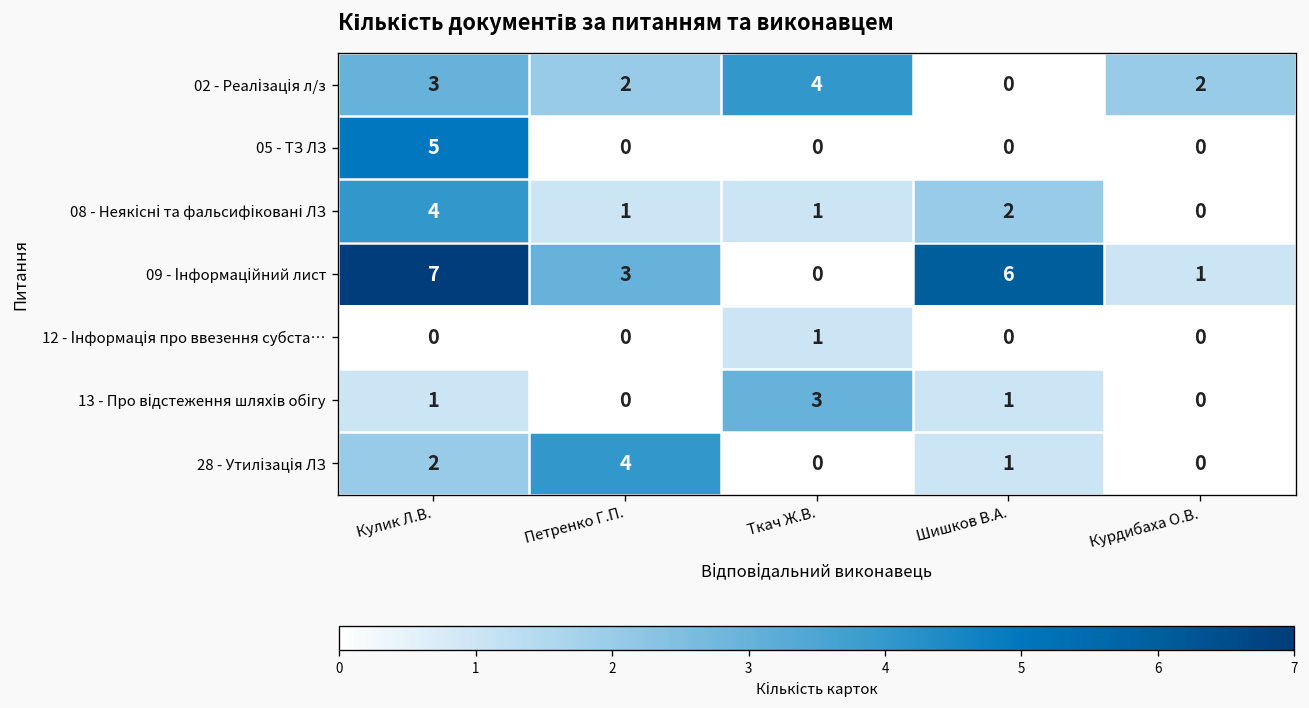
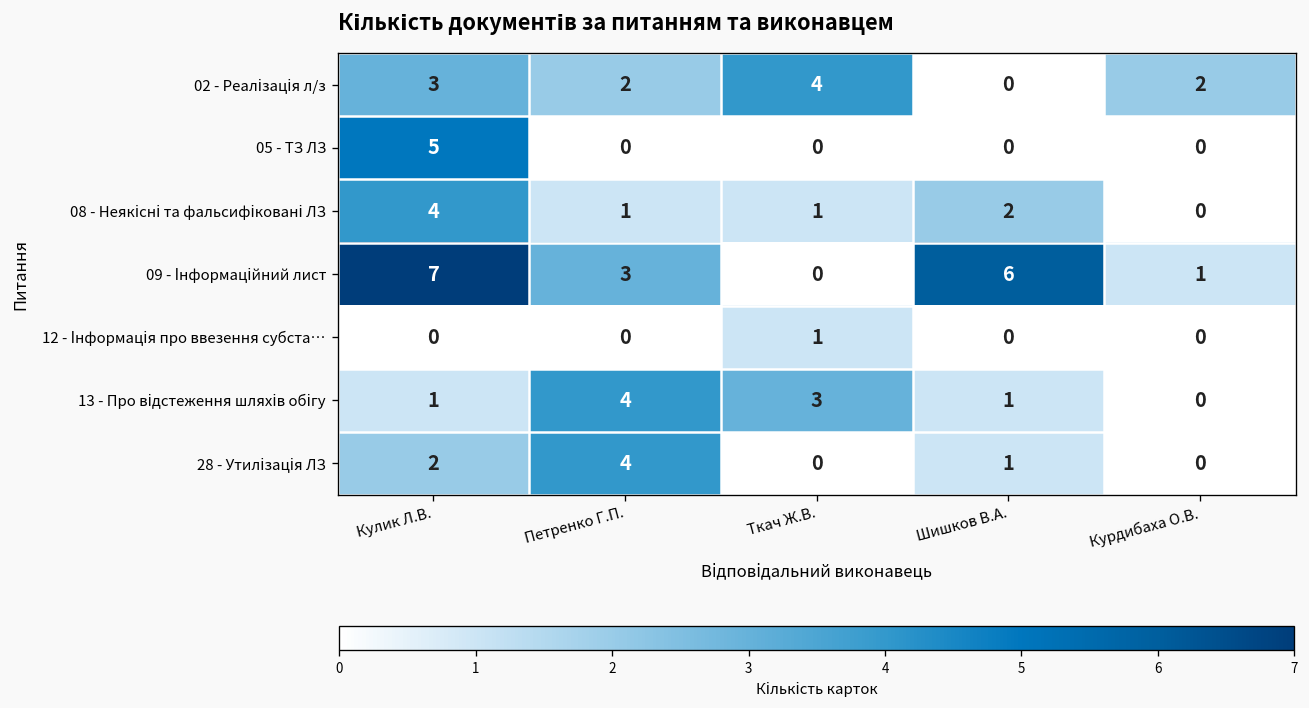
13 - Про відстеження шляхів обігу, Петренко Г.П.: 0 -> 4
